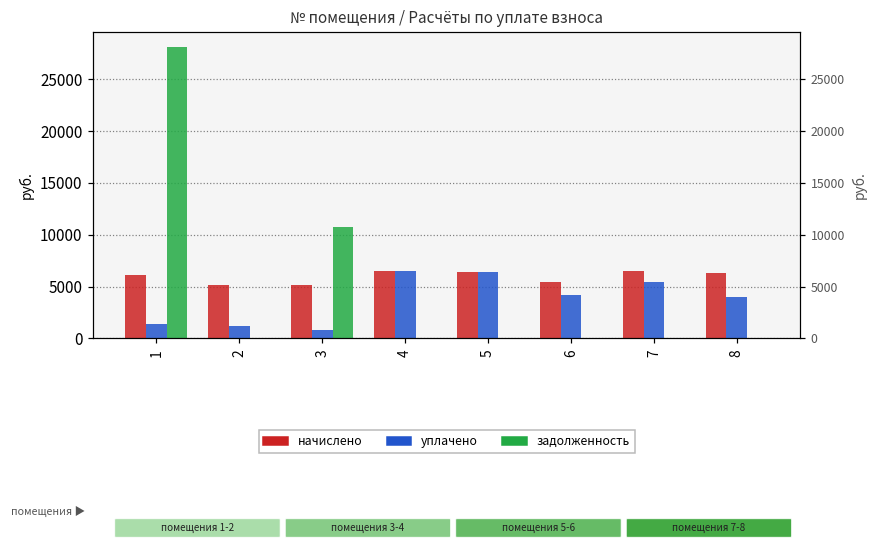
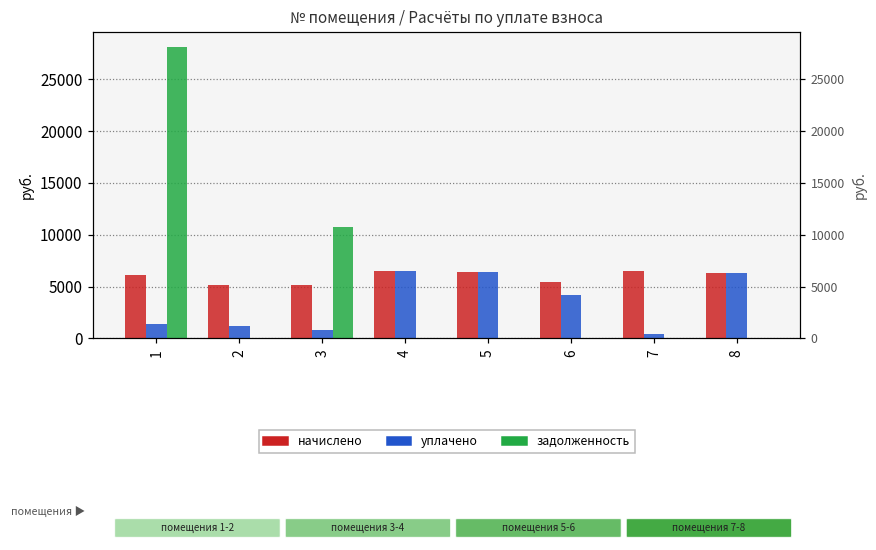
уплачено, 7: 5000 -> 0
уплачено, 8: 4000 -> 6000
